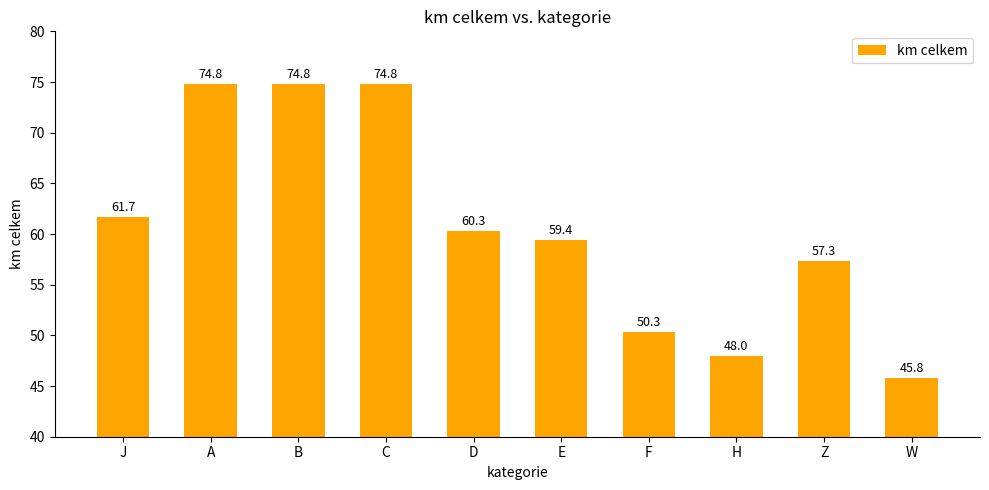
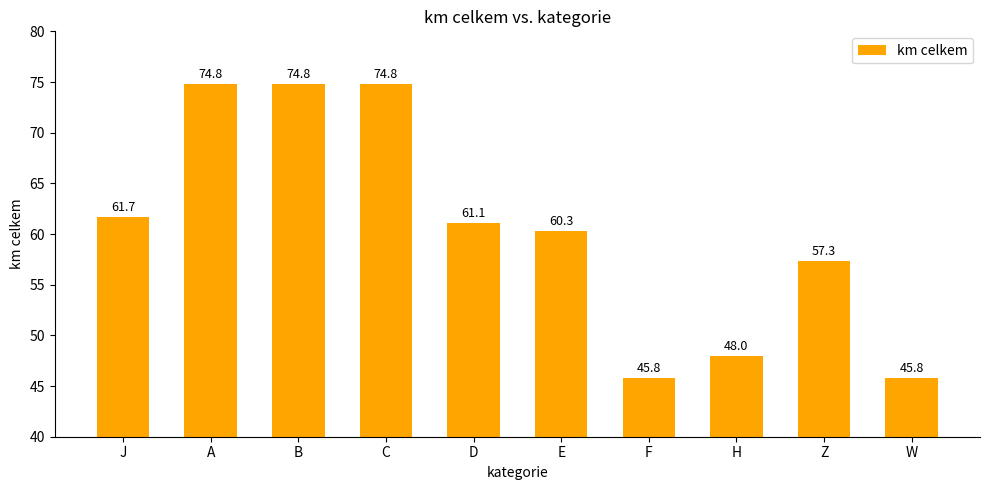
D: 60.3 -> 61.1
E: 59.4 -> 60.3
F: 50.3 -> 45.8
